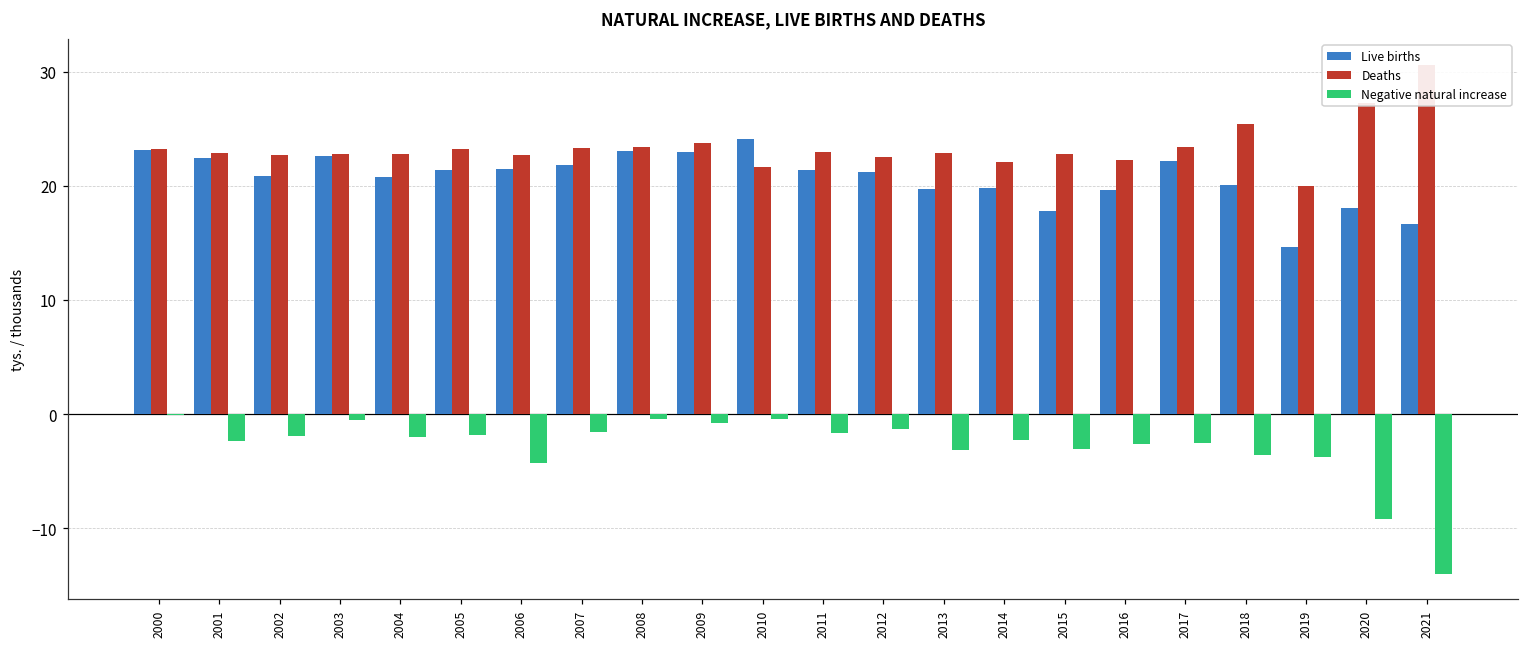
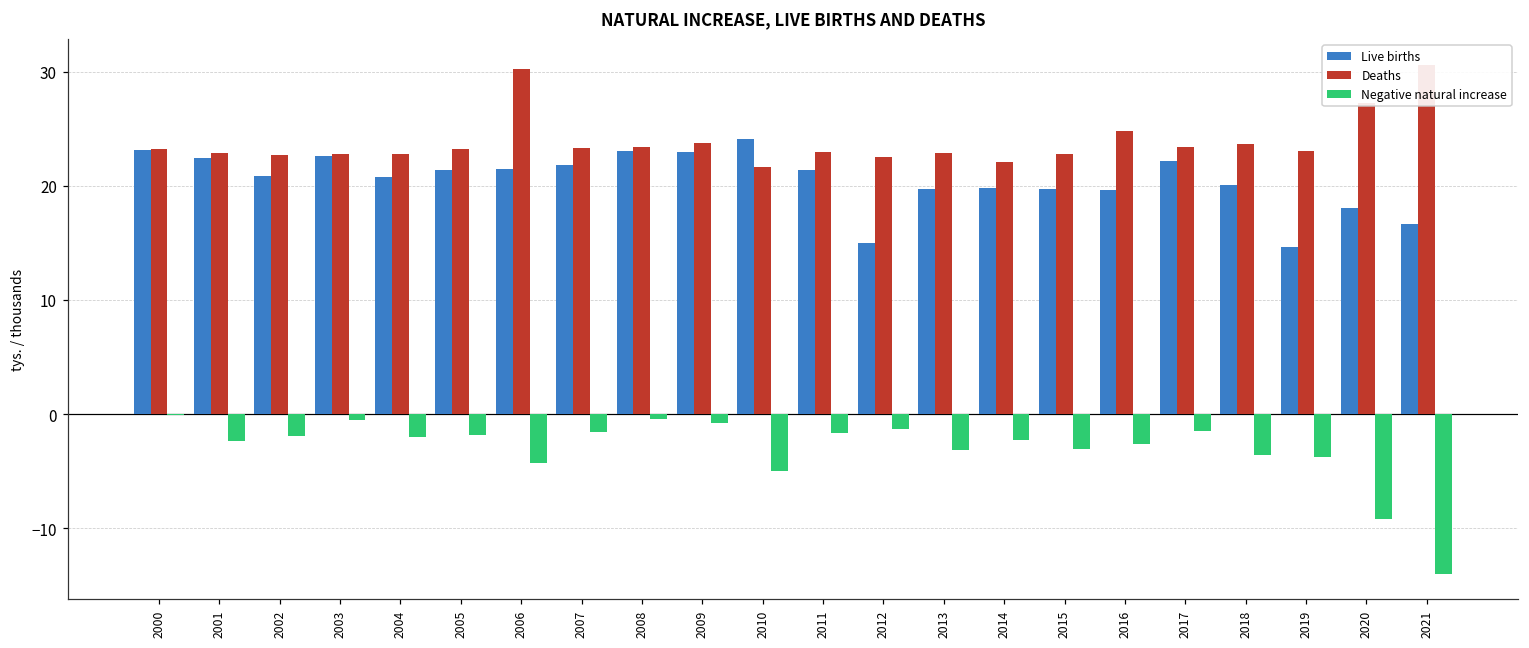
Deaths, 2006: 22.7 -> 30.2
Negative natural increase, 2010: -0.4 -> -5.0
Live births, 2012: 21.2 -> 15.0
Live births, 2015: 17.8 -> 19.7
Deaths, 2016: 22.3 -> 24.8
Negative natural increase, 2017: -2.5 -> -1.5
Deaths, 2018: 25.4 -> 23.7
Deaths, 2019: 20.0 -> 23.0
